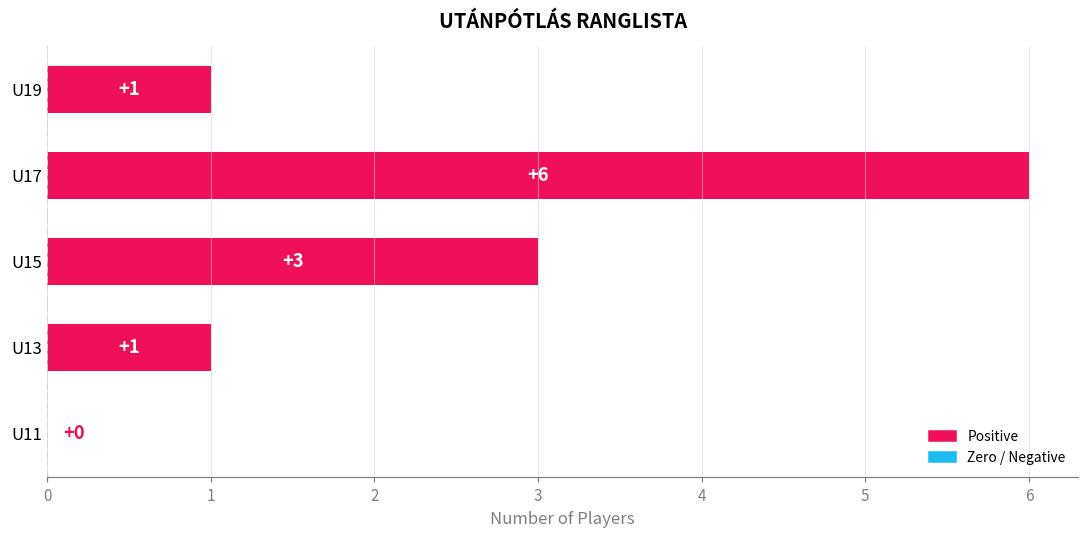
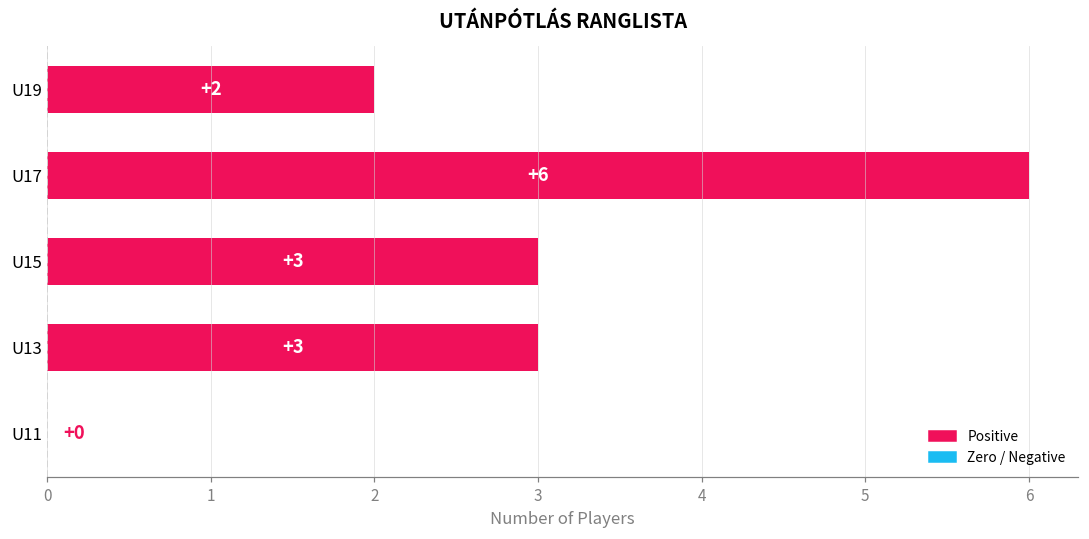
U19: +1 -> +2
U13: +1 -> +3
